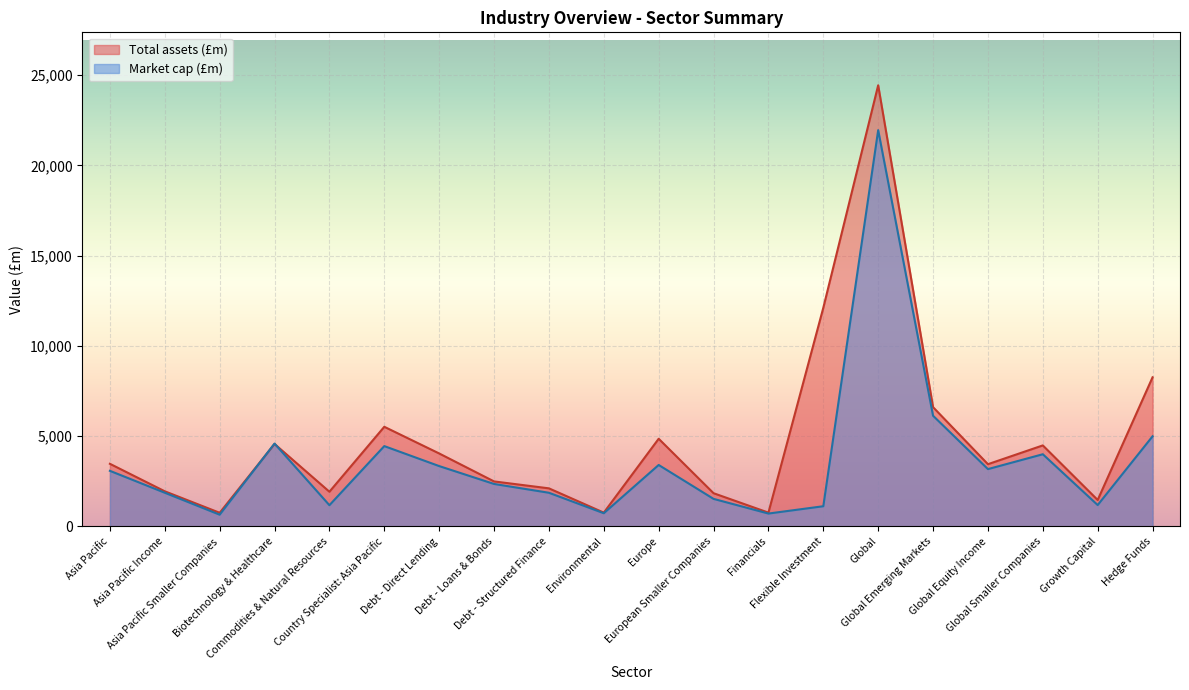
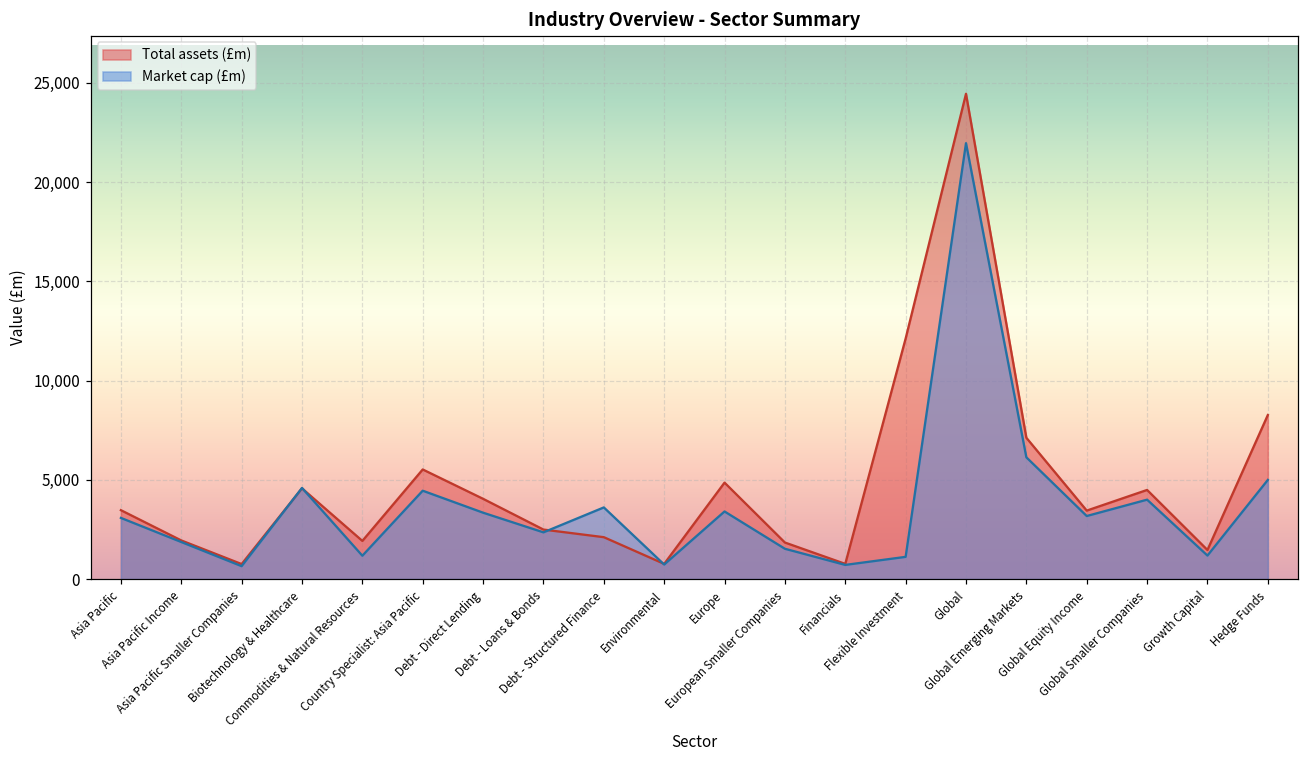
Market cap (£m), Debt - Structured Finance: 1,900 -> 3,600
Total assets (£m), Global Emerging Markets: 6,600 -> 7,100
